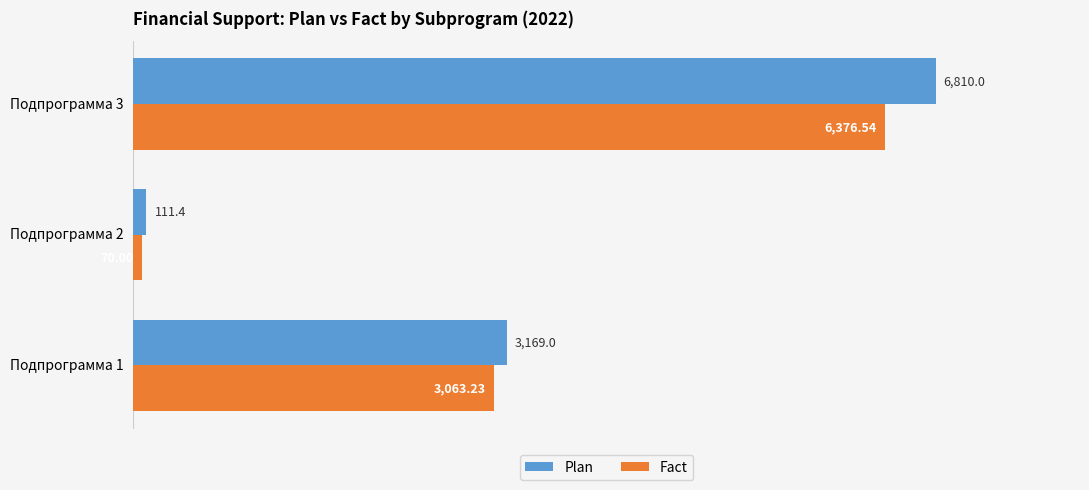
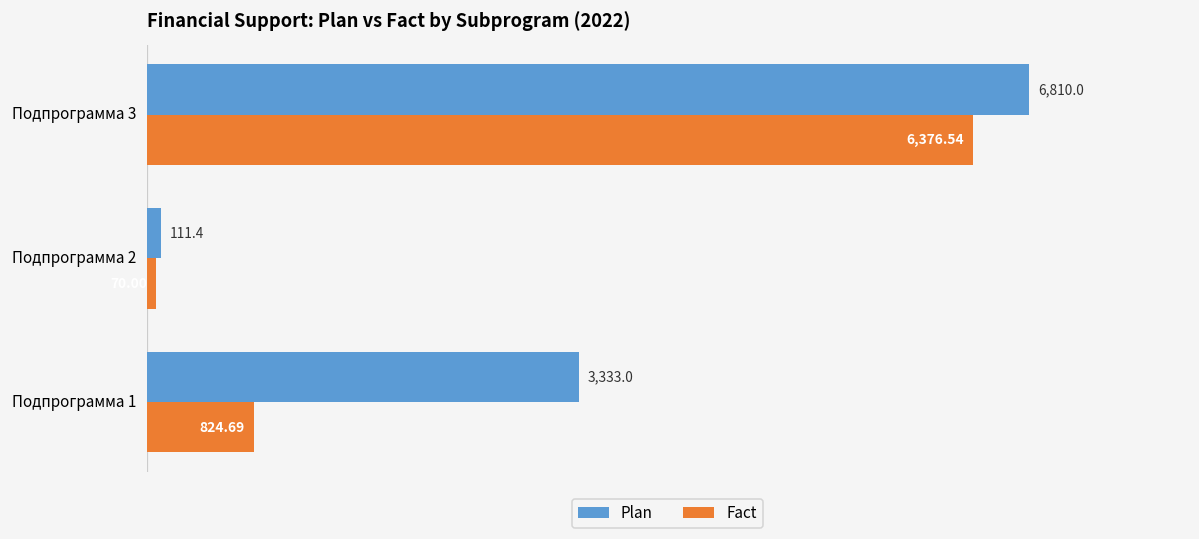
Plan, Подпрограмма 1: 3,169.0 -> 3,333.0
Fact, Подпрограмма 1: 3,063.23 -> 824.69
